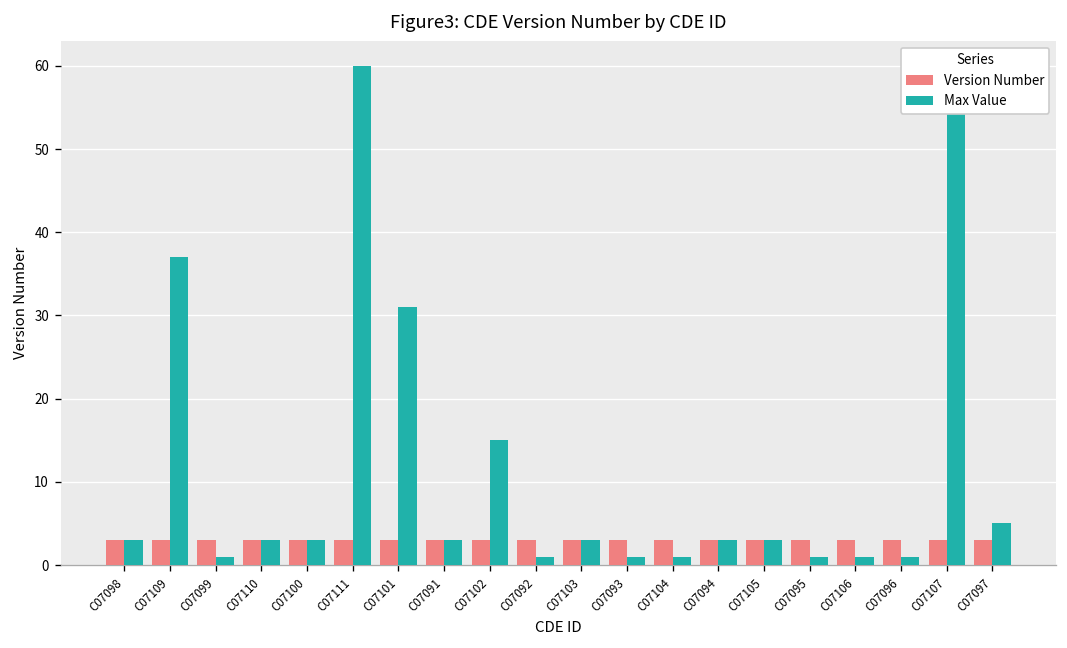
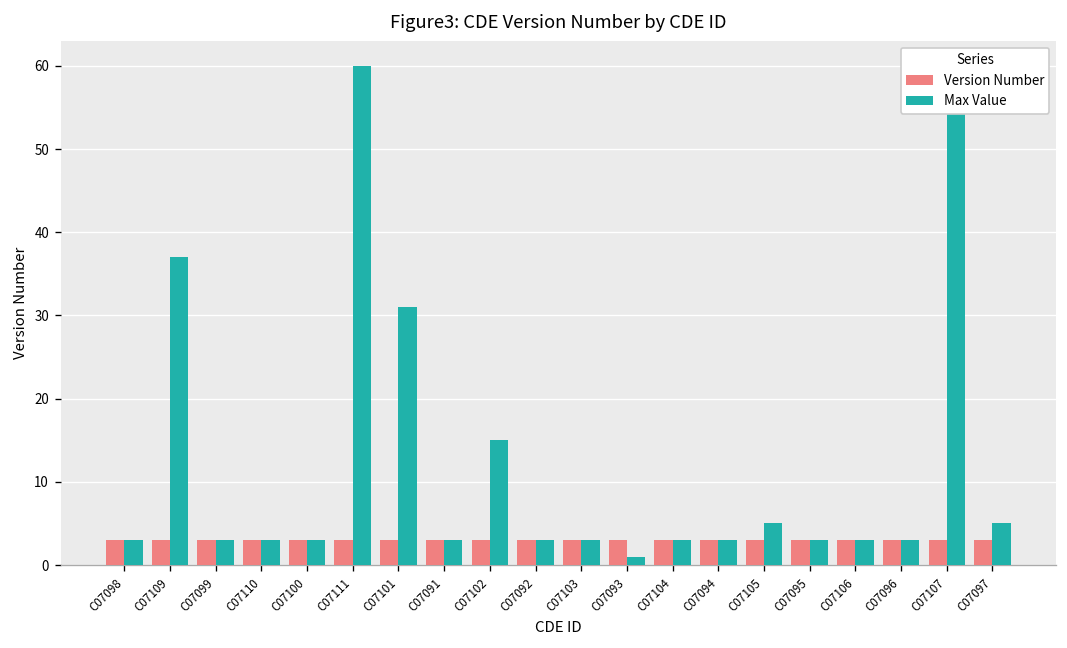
Max Value, C07099: 1 -> 3
Max Value, C07092: 1 -> 3
Max Value, C07104: 1 -> 3
Max Value, C07105: 3 -> 5
Max Value, C07095: 1 -> 3
Max Value, C07106: 1 -> 3
Max Value, C07096: 1 -> 3
